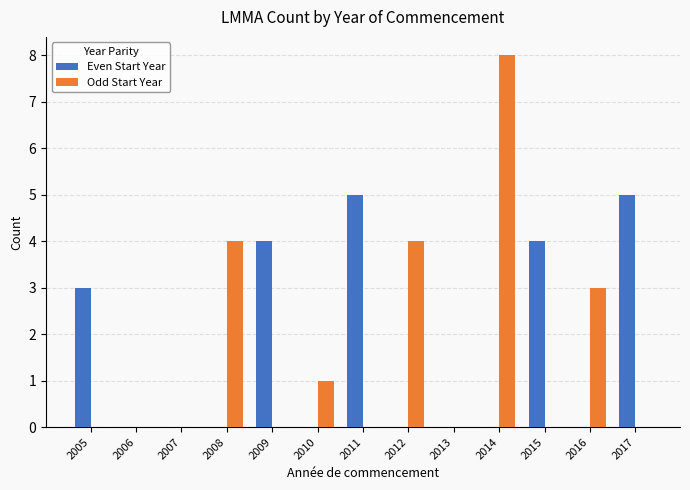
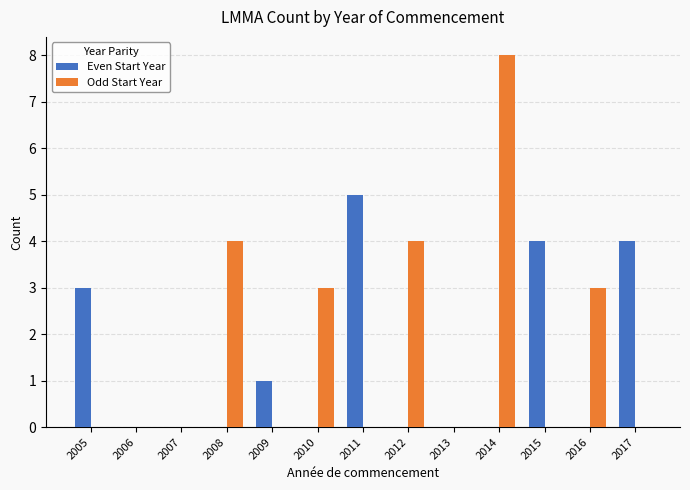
Even Start Year, 2009: 4 -> 1
Odd Start Year, 2010: 1 -> 3
Even Start Year, 2017: 5 -> 4
